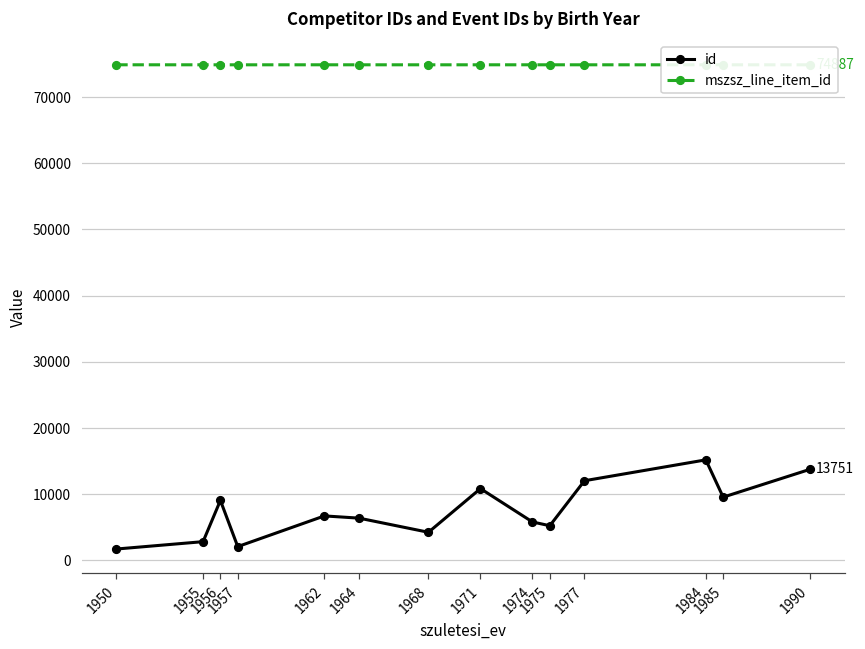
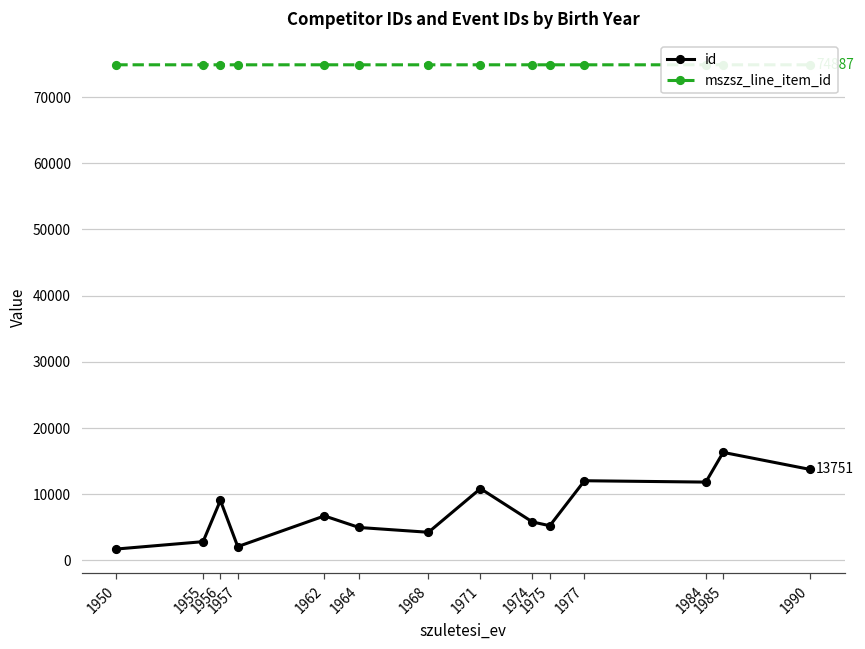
id, 1964: 6000 -> 5000
id, 1984: 15000 -> 12000
id, 1985: 10000 -> 16000
